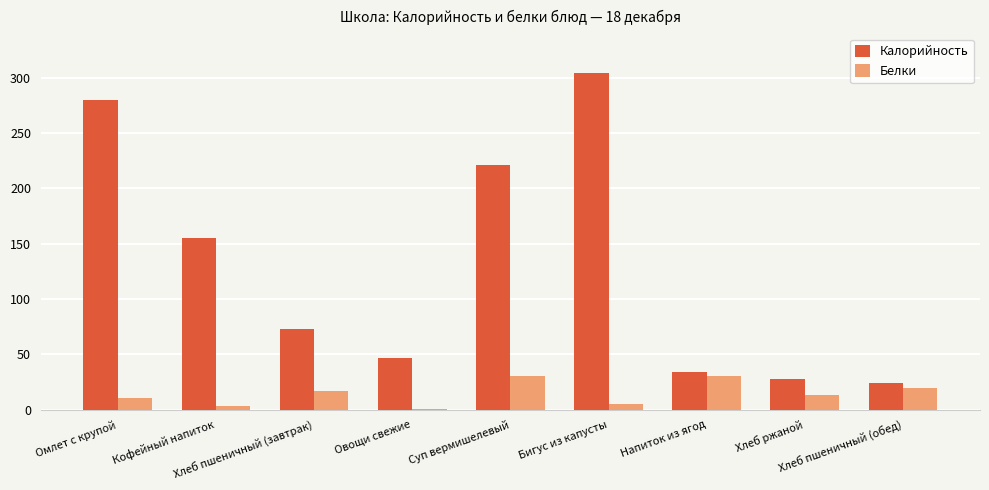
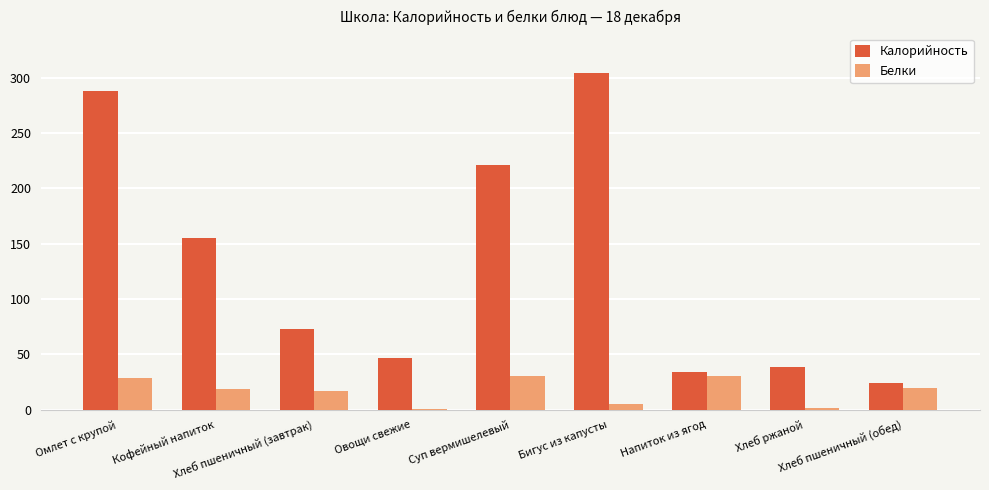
Калорийность, Омлет с крупой: 280 -> 288
Белки, Омлет с крупой: 10 -> 28
Белки, Кофейный напиток: 4 -> 19
Калорийность, Хлеб ржаной: 28 -> 38
Белки, Хлеб ржаной: 13 -> 1
